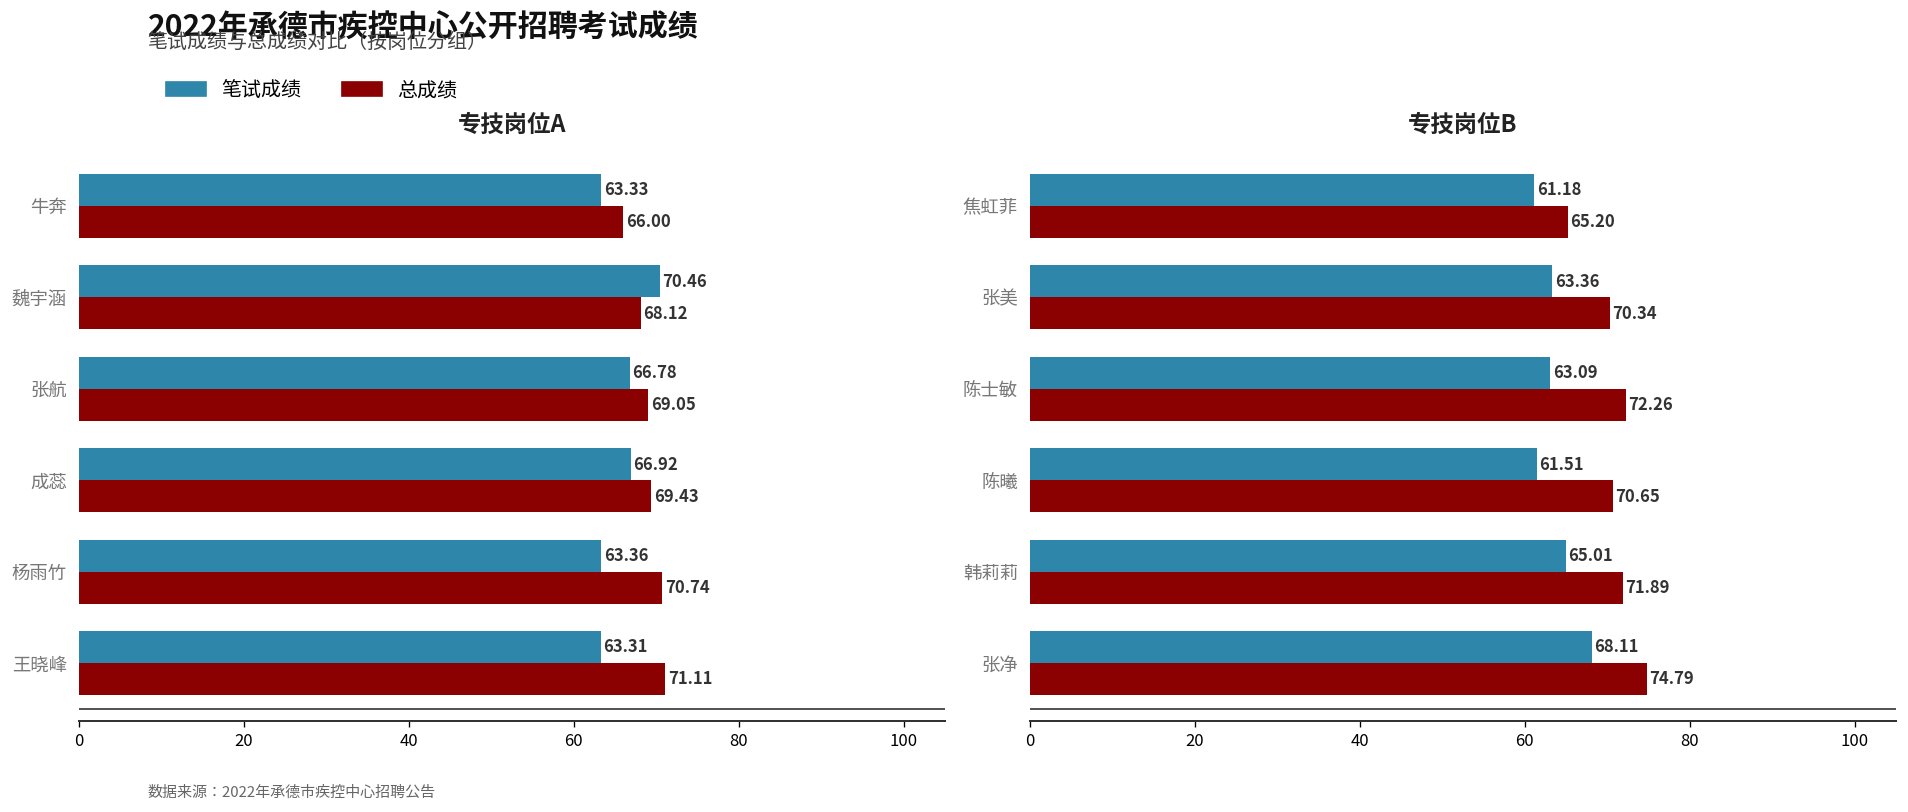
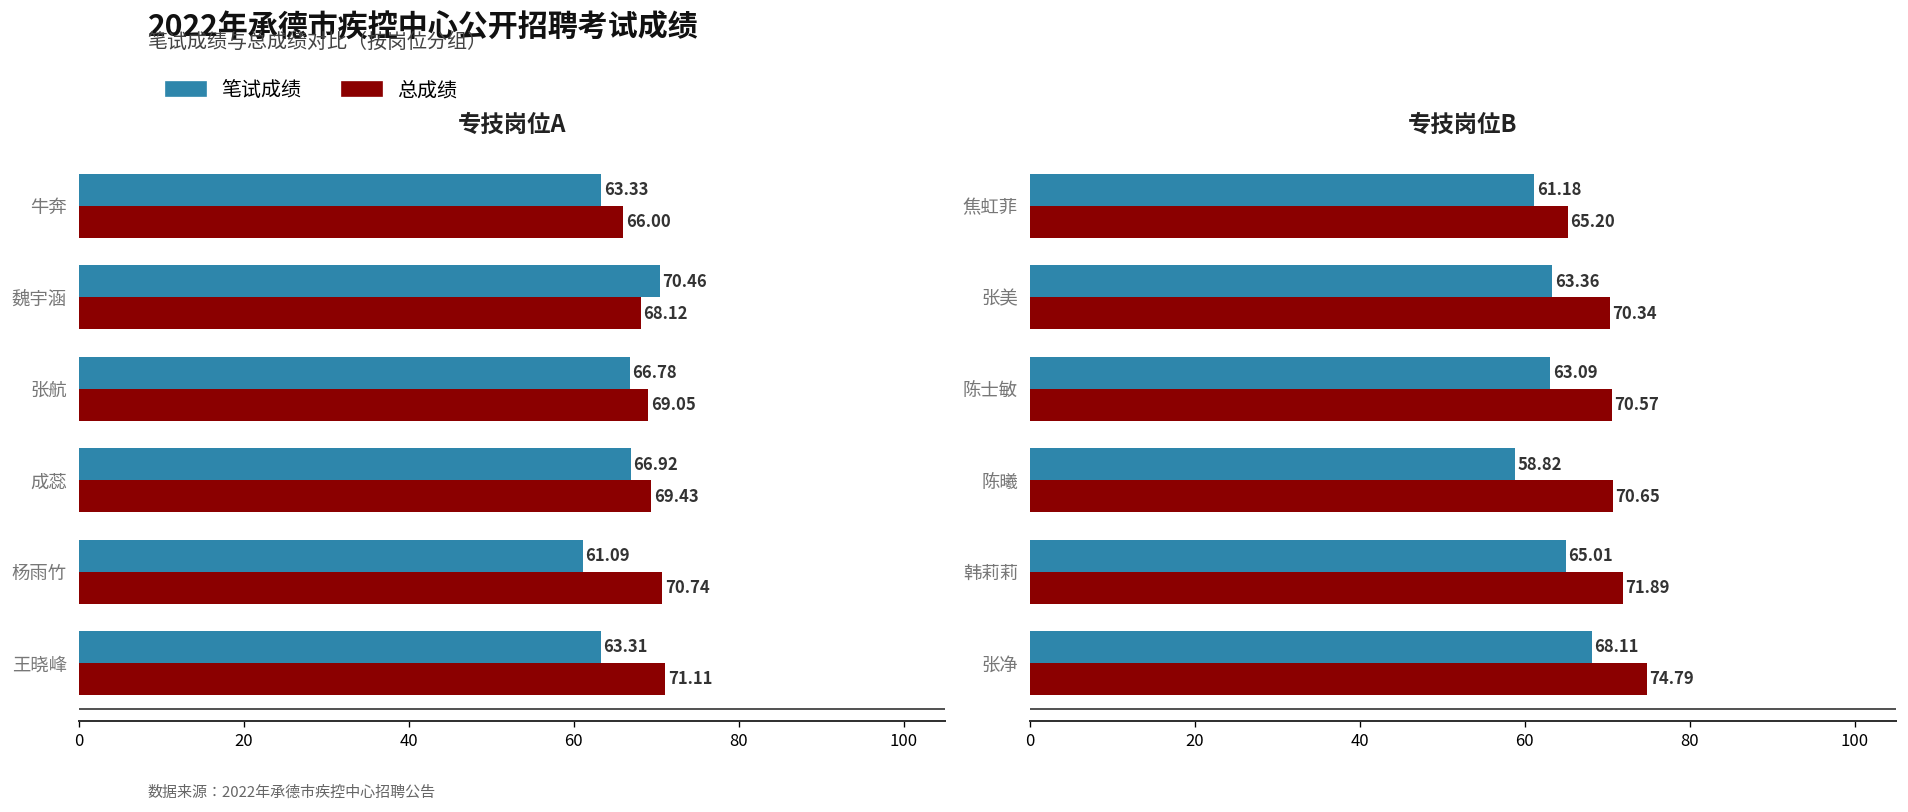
专技岗位A, 笔试成绩, 杨雨竹: 63.36 -> 61.09
专技岗位B, 总成绩, 陈士敏: 72.26 -> 70.57
专技岗位B, 笔试成绩, 陈曦: 61.51 -> 58.82
